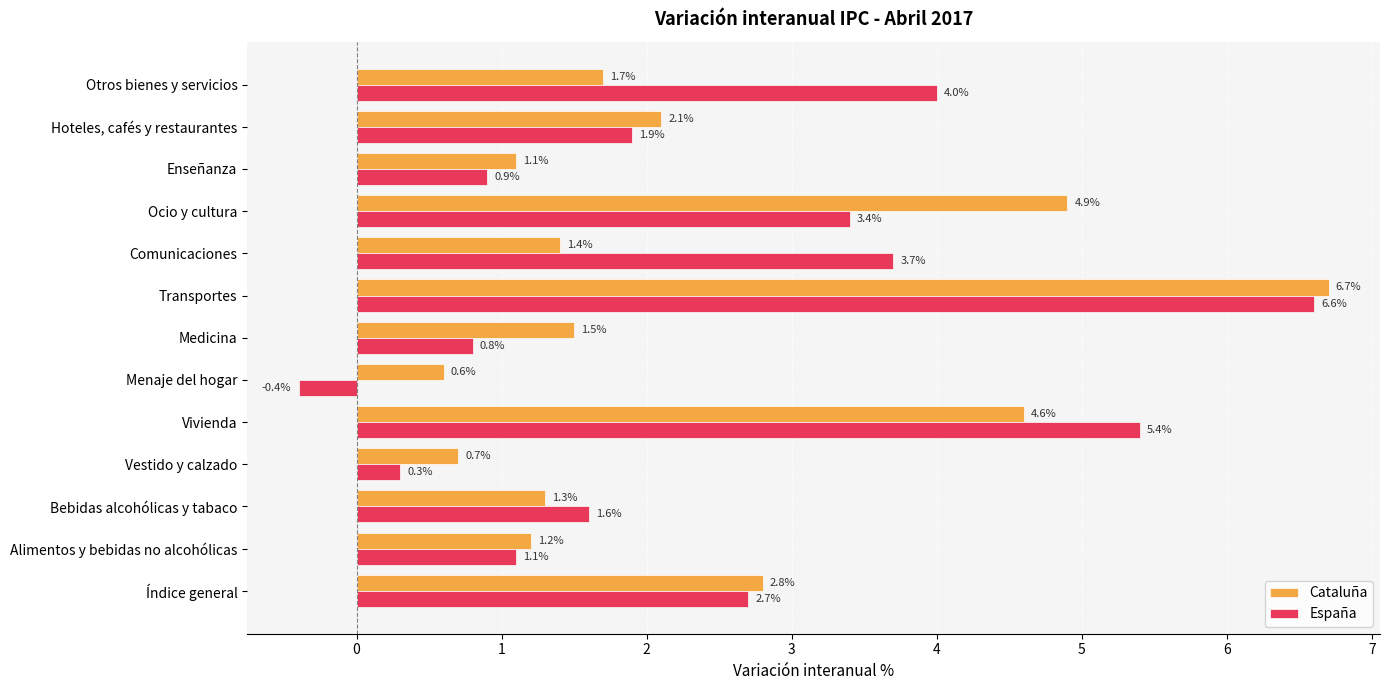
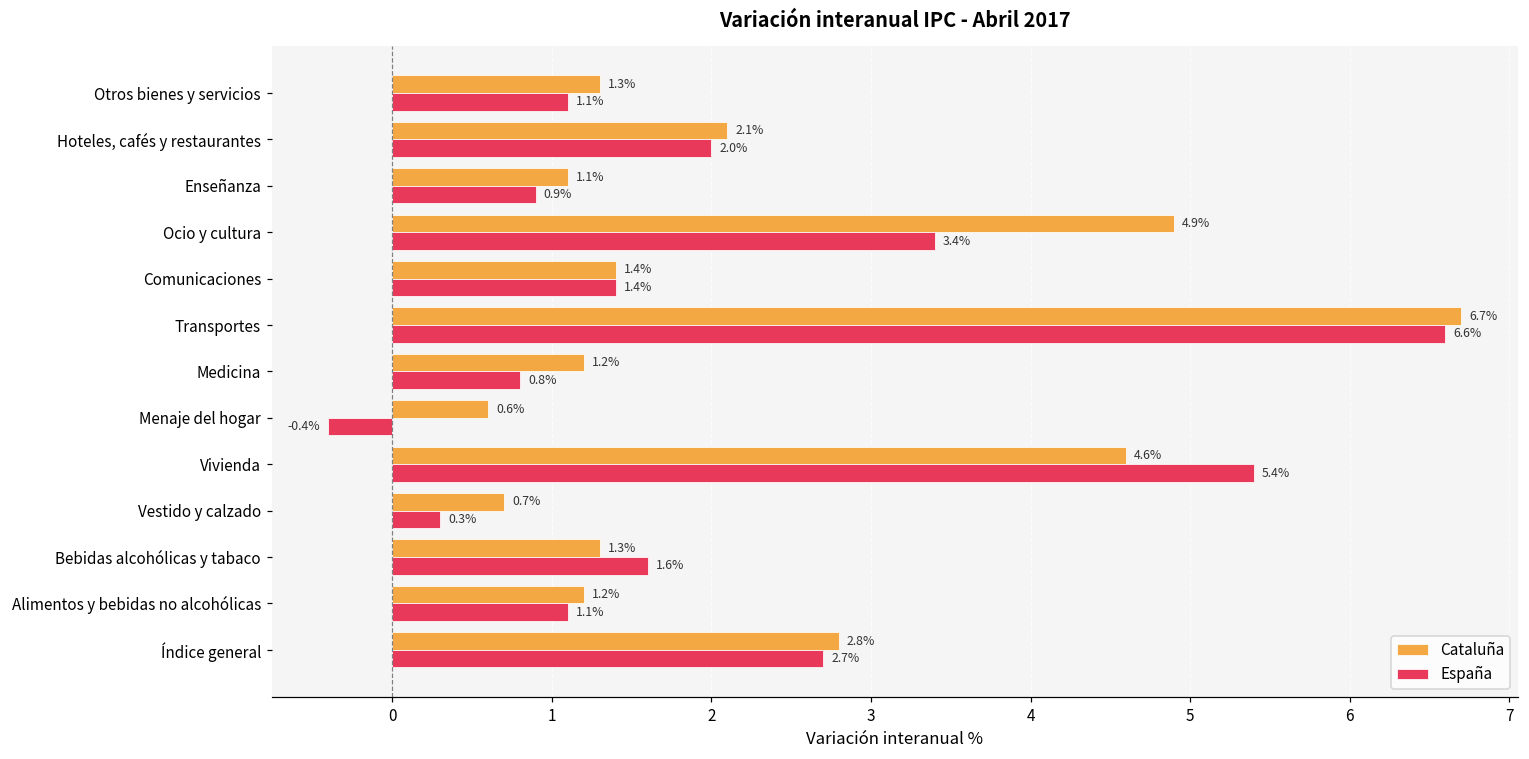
Cataluña, Otros bienes y servicios: 1.7% -> 1.3%
España, Otros bienes y servicios: 4.0% -> 1.1%
España, Hoteles, cafés y restaurantes: 1.9% -> 2.0%
España, Comunicaciones: 3.7% -> 1.4%
Cataluña, Medicina: 1.5% -> 1.2%
